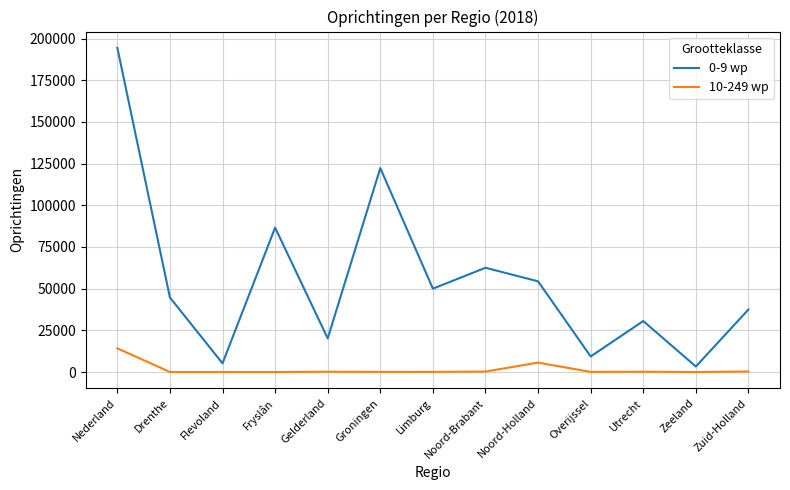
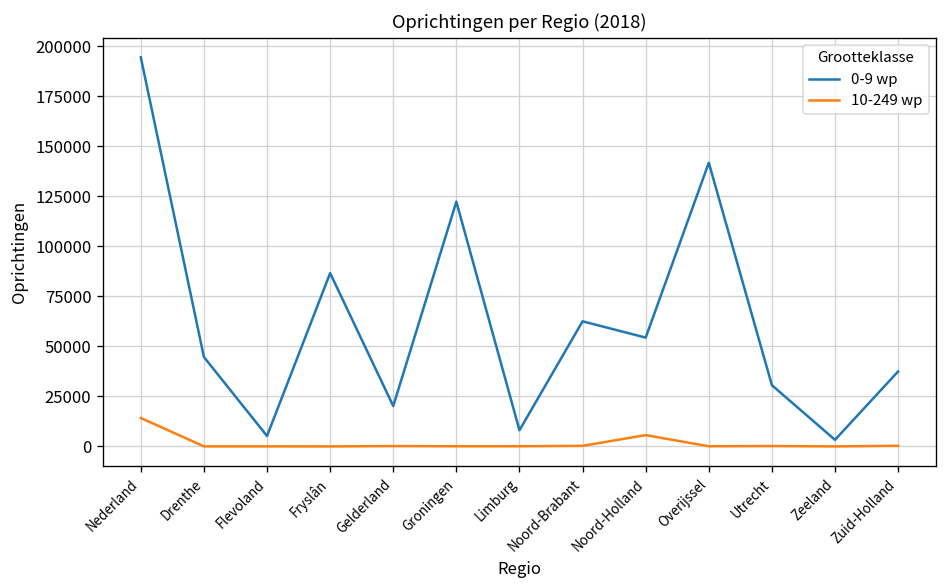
0-9 wp, Limburg: 50000 -> 8000
0-9 wp, Overijssel: 9000 -> 142000
